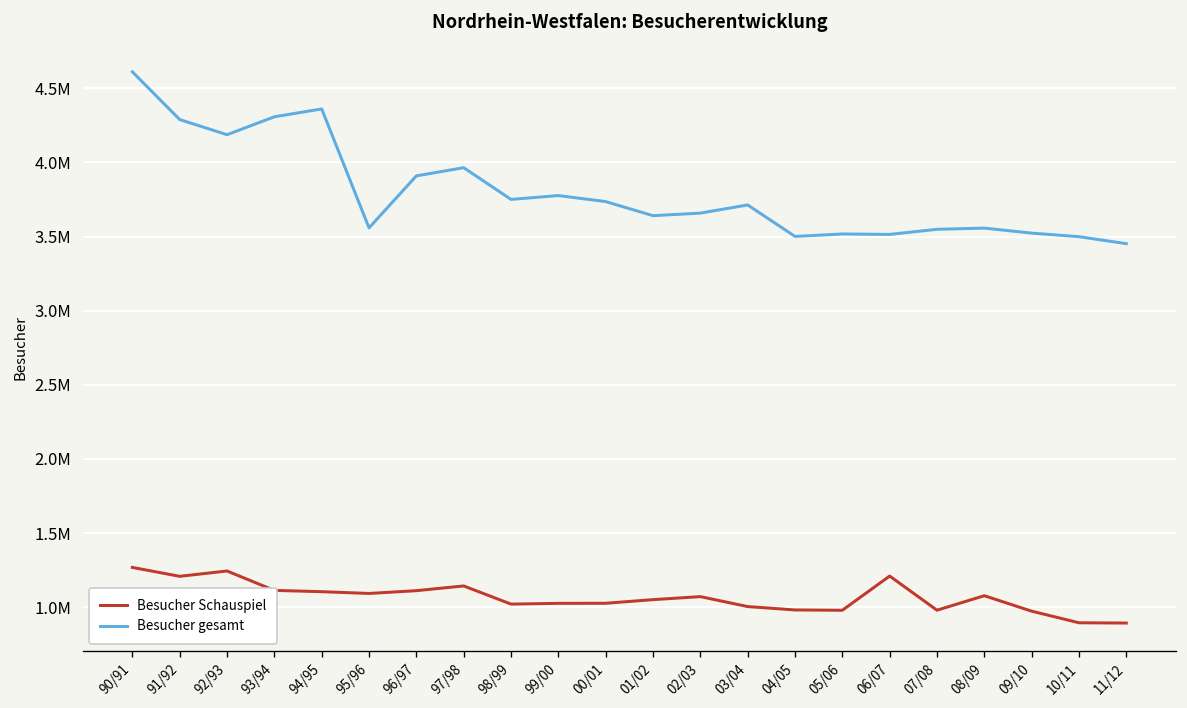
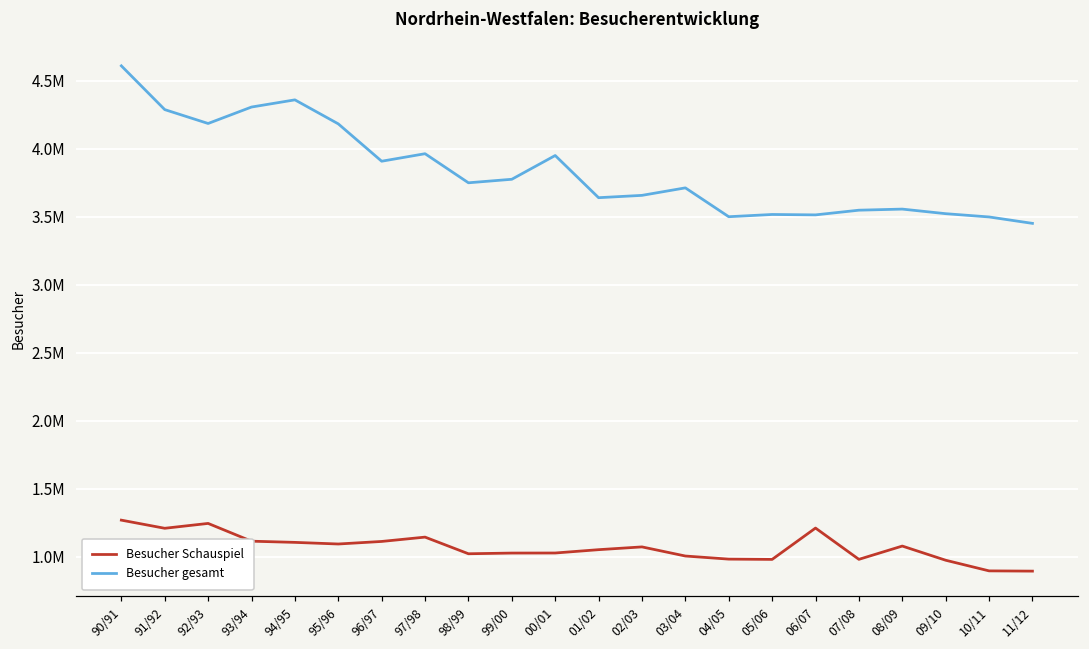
Besucher gesamt, 95/96: 3560000 -> 4180000
Besucher gesamt, 00/01: 3740000 -> 3950000
